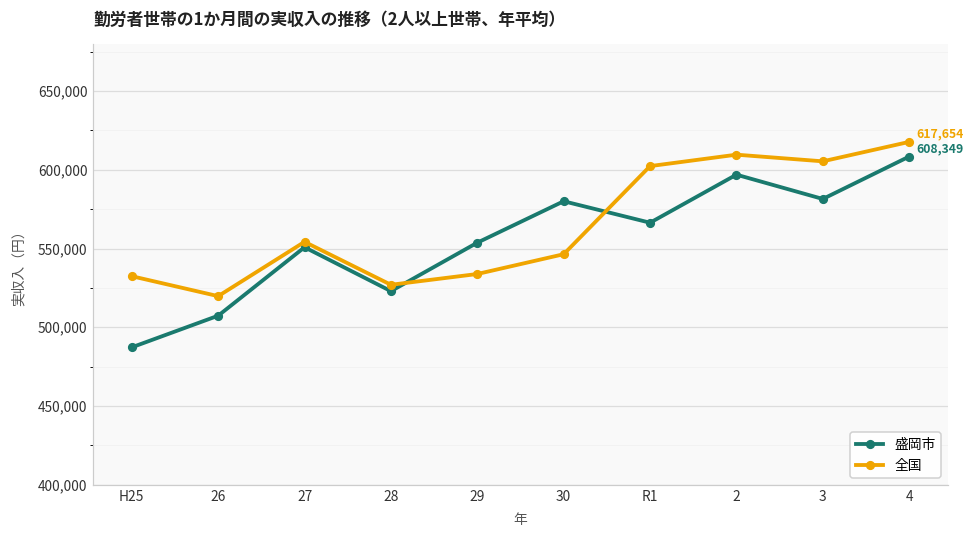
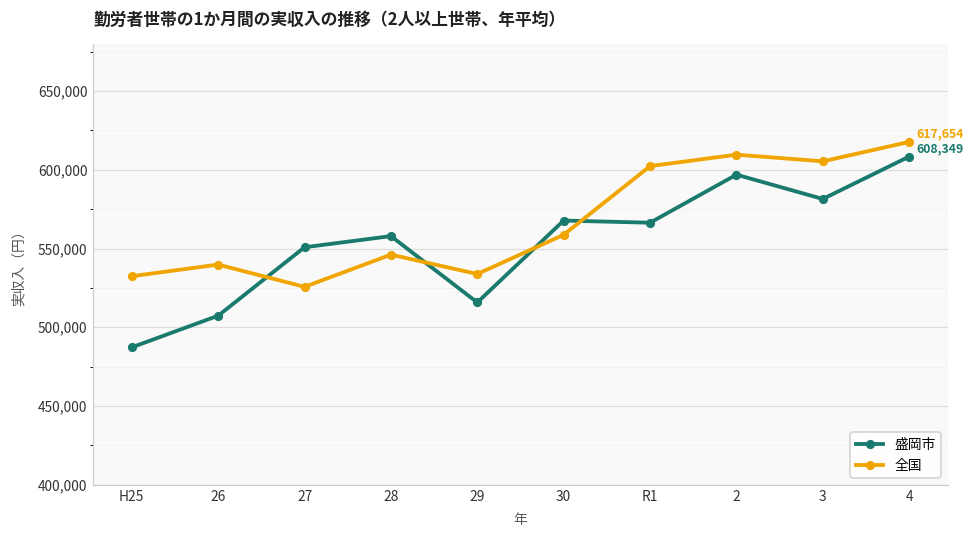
全国, 26: 520,000 -> 540,000
全国, 27: 554,000 -> 526,000
盛岡市, 28: 523,000 -> 558,000
全国, 28: 527,000 -> 546,000
盛岡市, 29: 554,000 -> 516,000
盛岡市, 30: 580,000 -> 568,000
全国, 30: 546,000 -> 559,000
